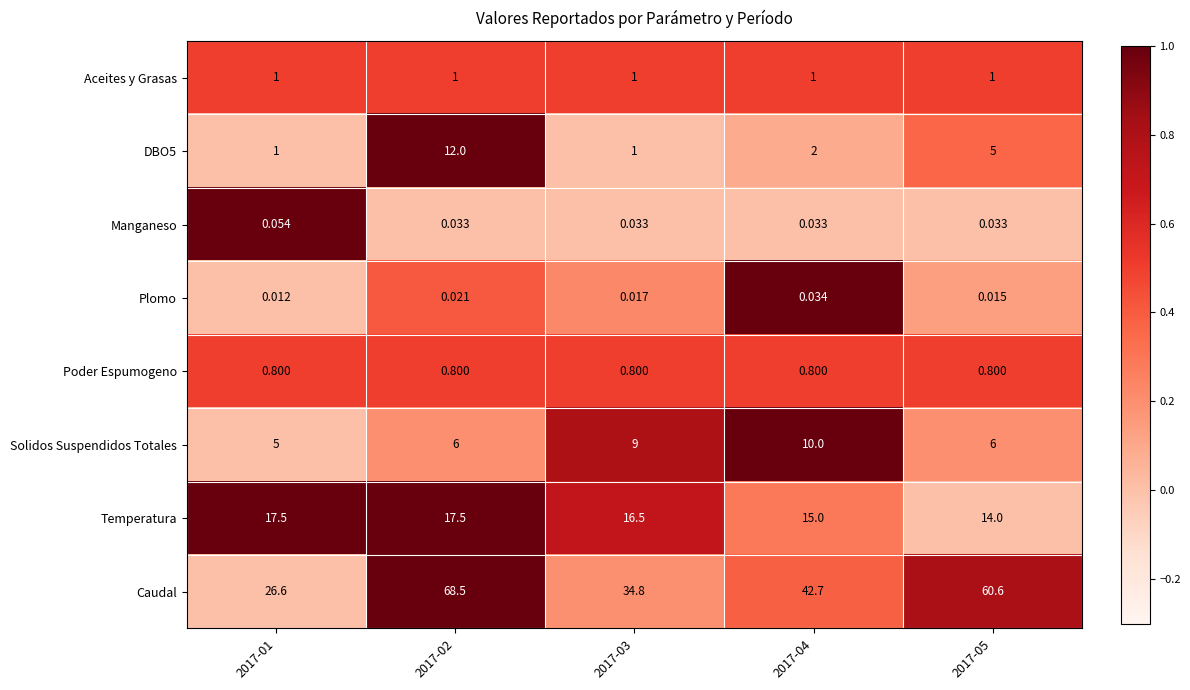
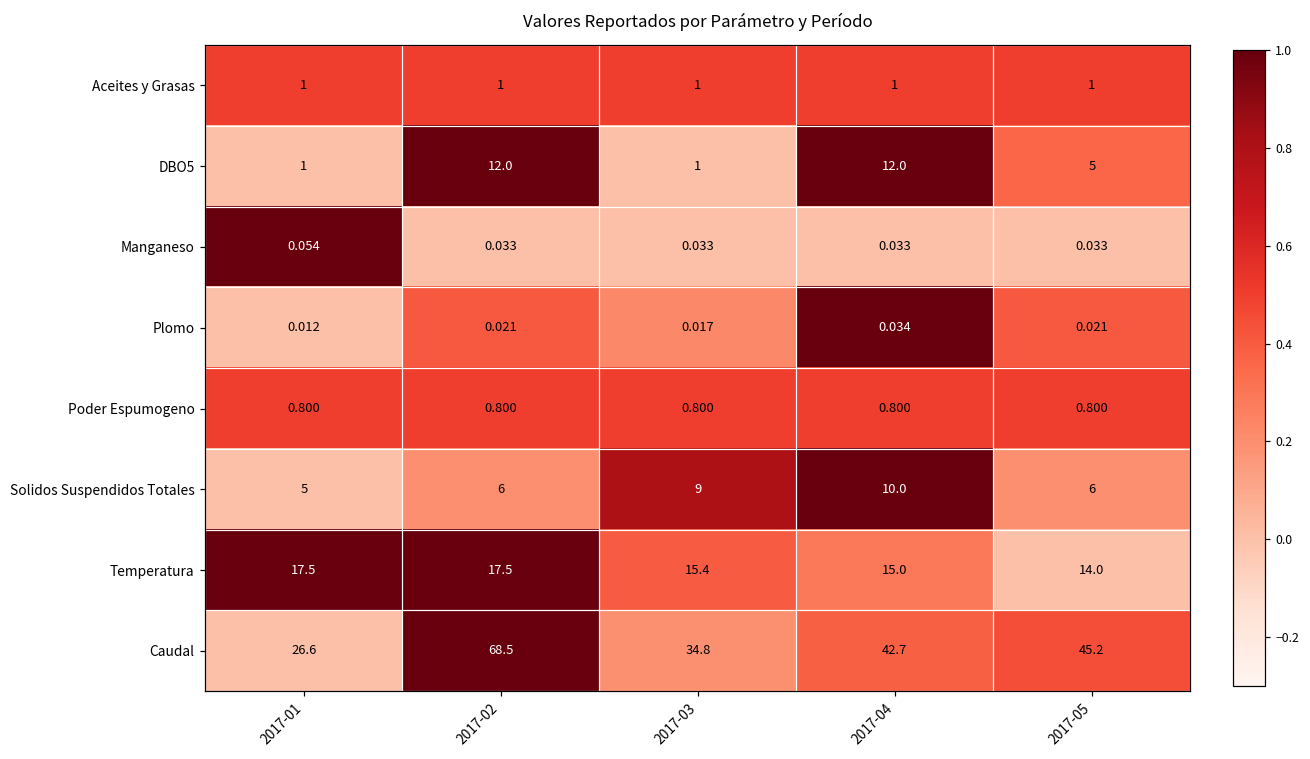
DBO5, 2017-04: 2 -> 12.0
Plomo, 2017-05: 0.015 -> 0.021
Temperatura, 2017-03: 16.5 -> 15.4
Caudal, 2017-05: 60.6 -> 45.2
